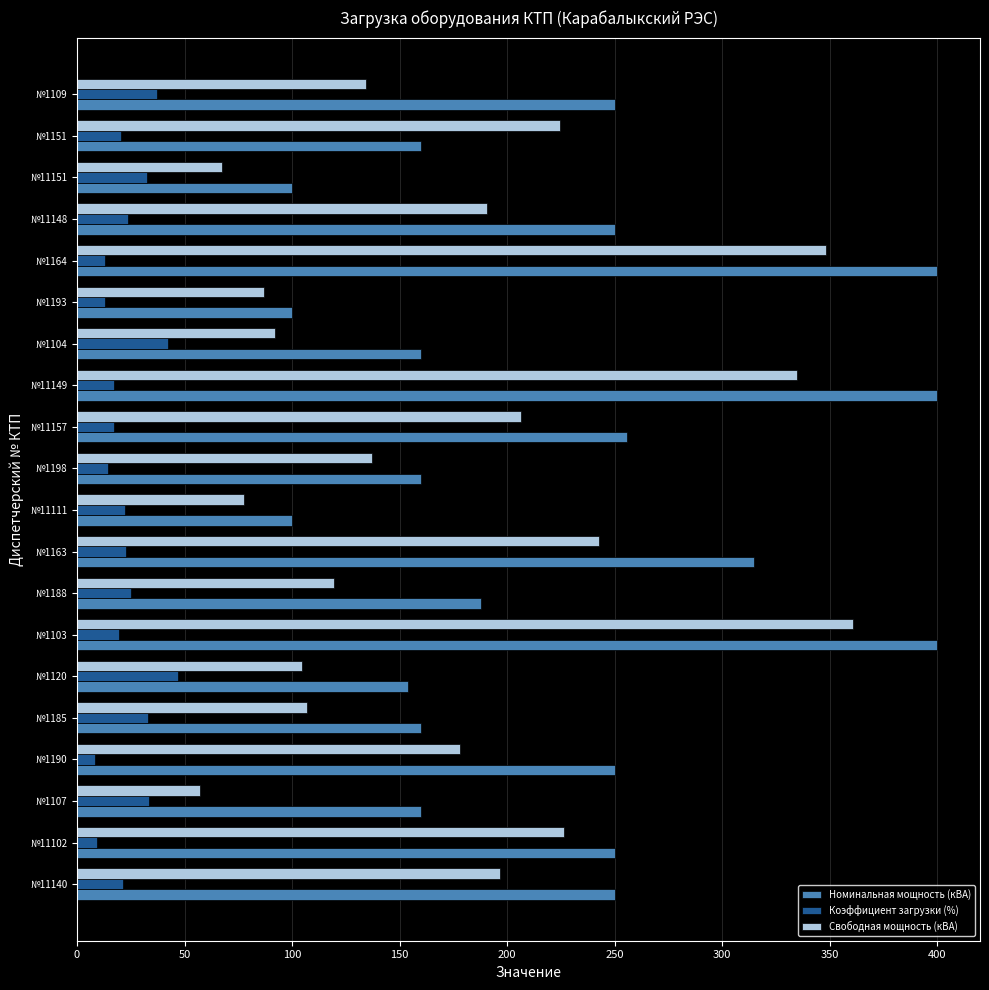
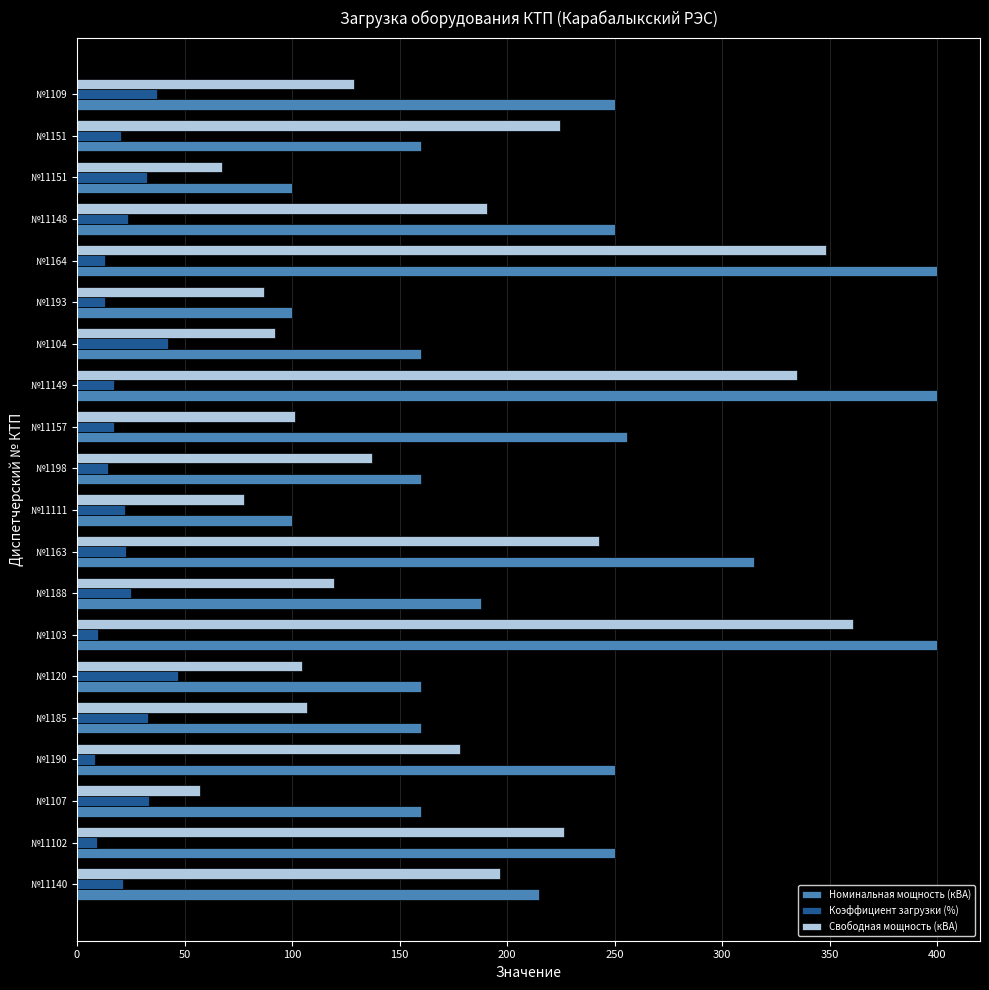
Свободная мощность (кВА), №1109: 135 -> 129
Свободная мощность (кВА), №11157: 207 -> 101
Коэффициент загрузки (%), №1103: 19 -> 10
Номинальная мощность (кВА), №1120: 154 -> 160
Номинальная мощность (кВА), №11140: 250 -> 215
